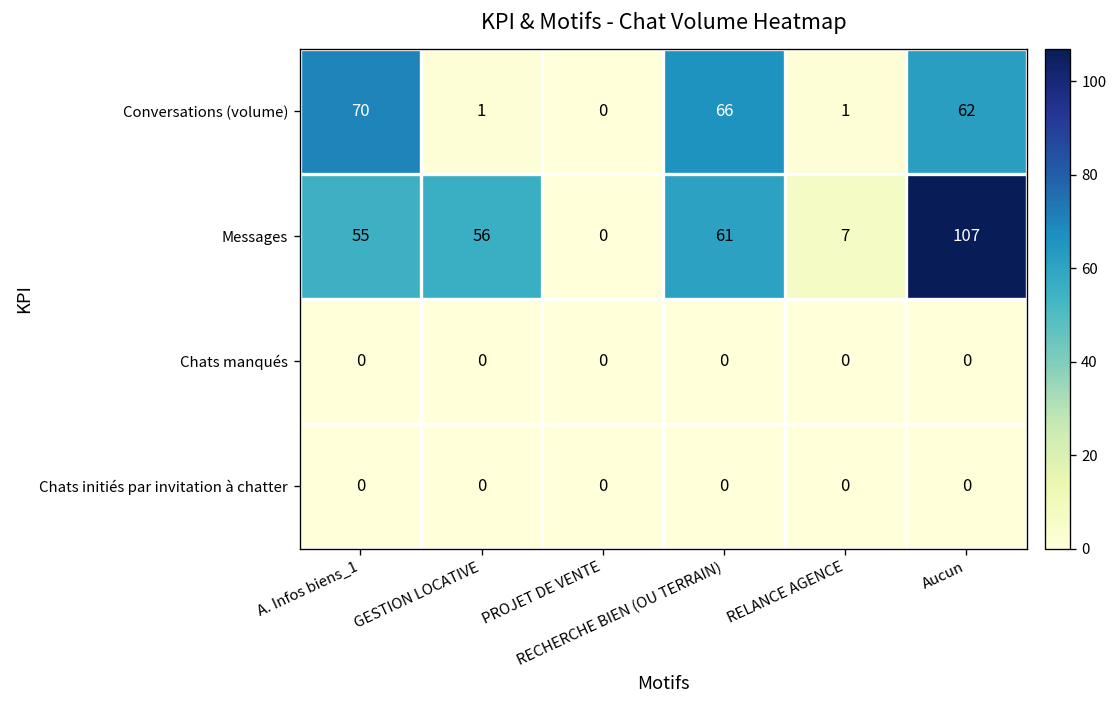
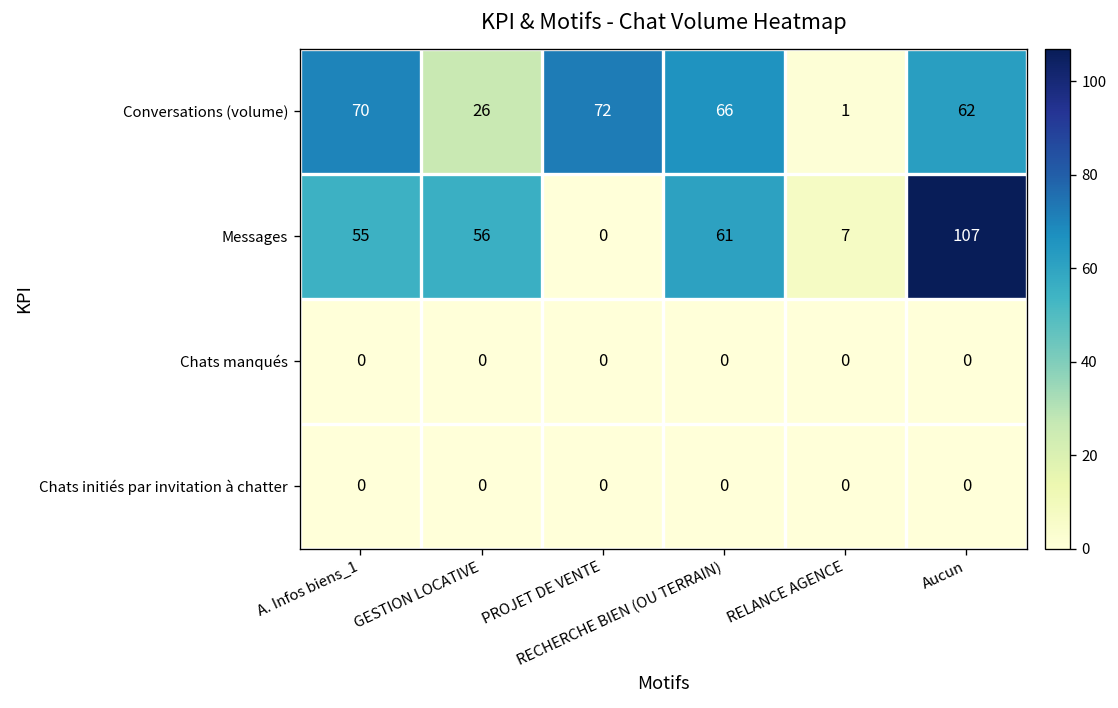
Conversations (volume), GESTION LOCATIVE: 1 -> 26
Conversations (volume), PROJET DE VENTE: 0 -> 72
